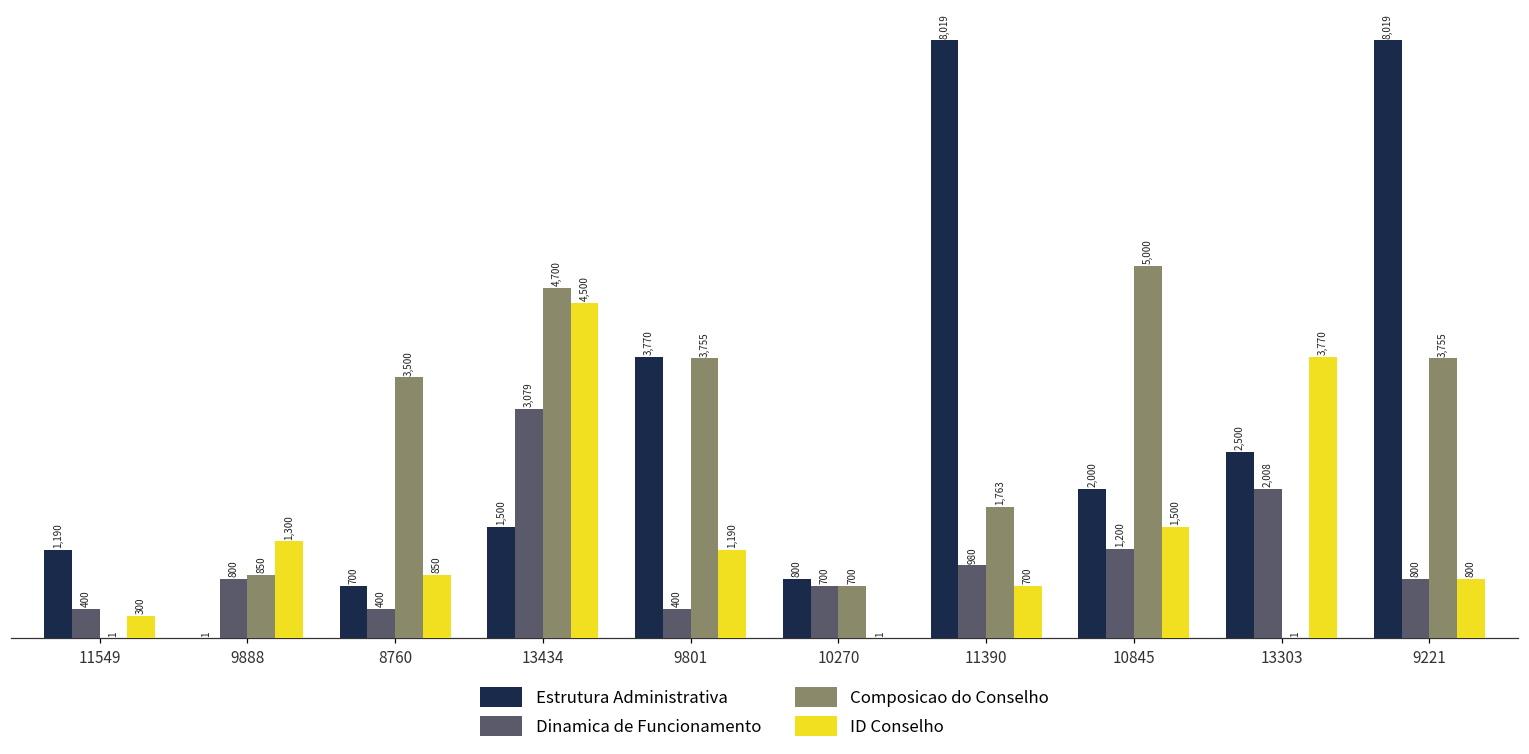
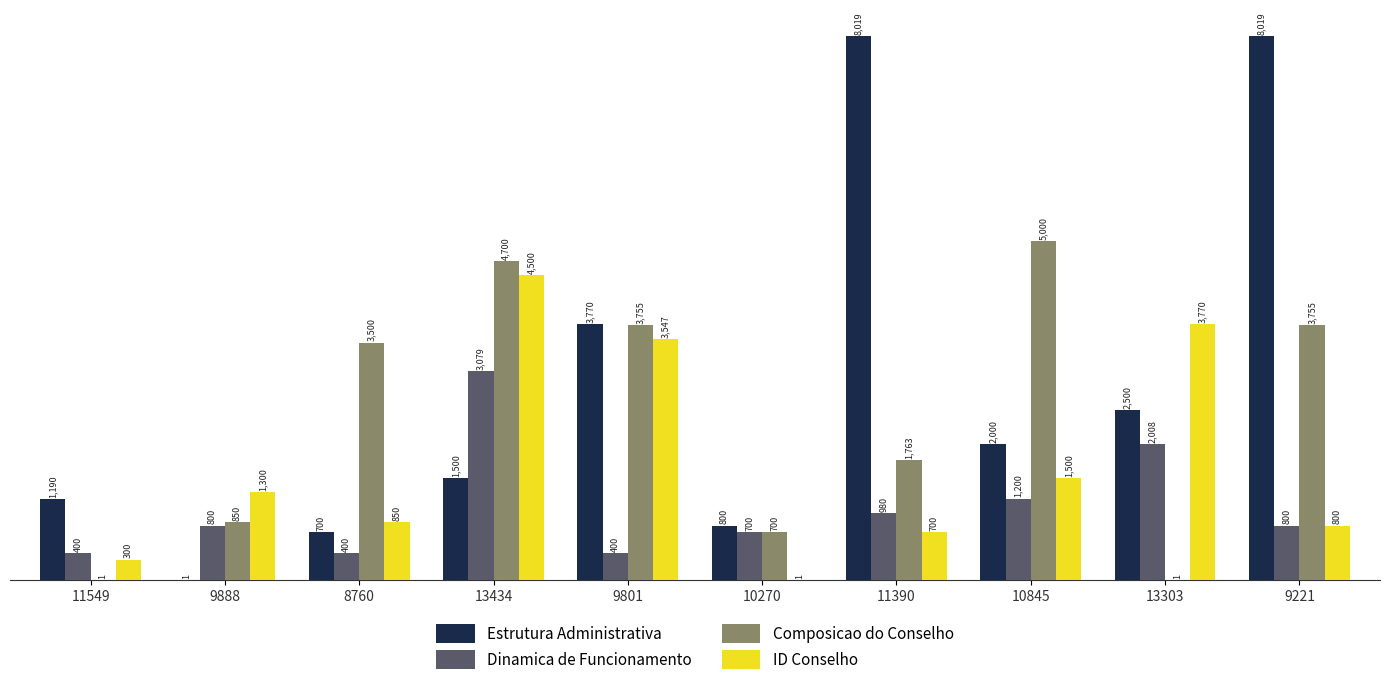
ID Conselho, 9801: 1,190 -> 3,547
